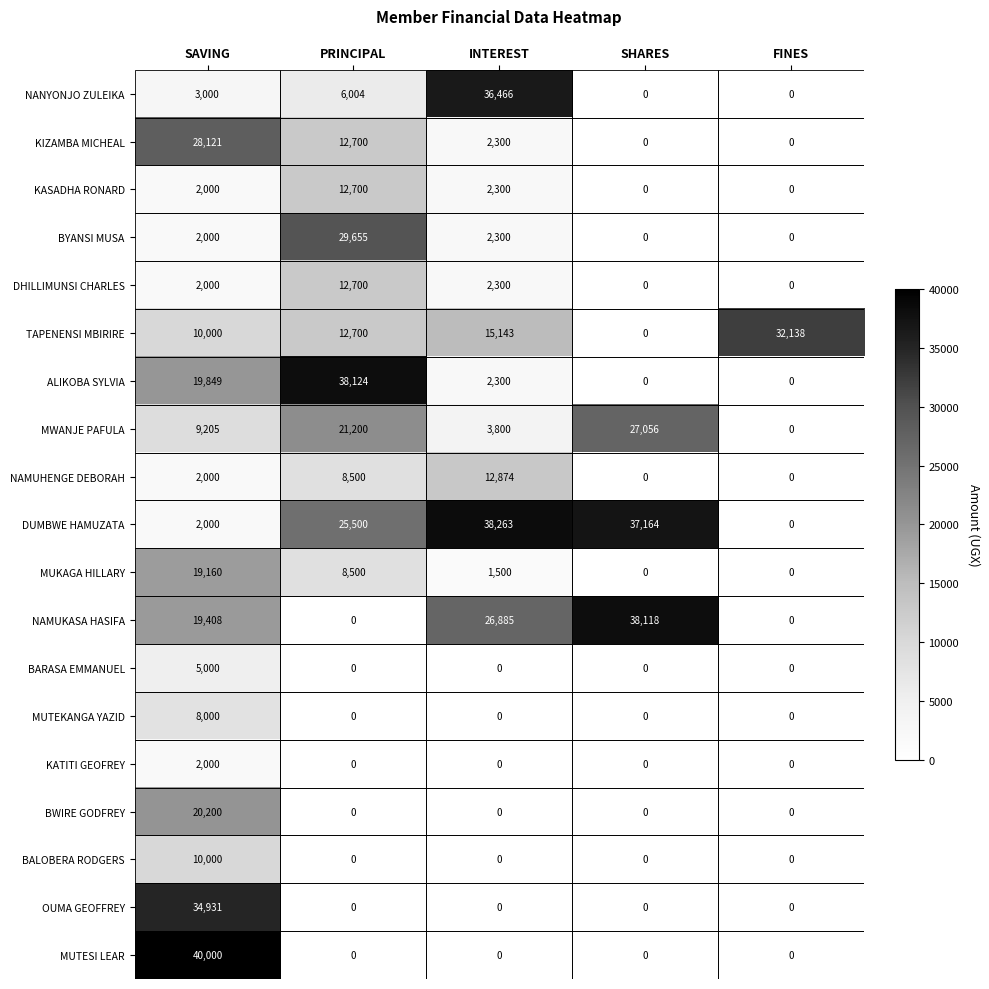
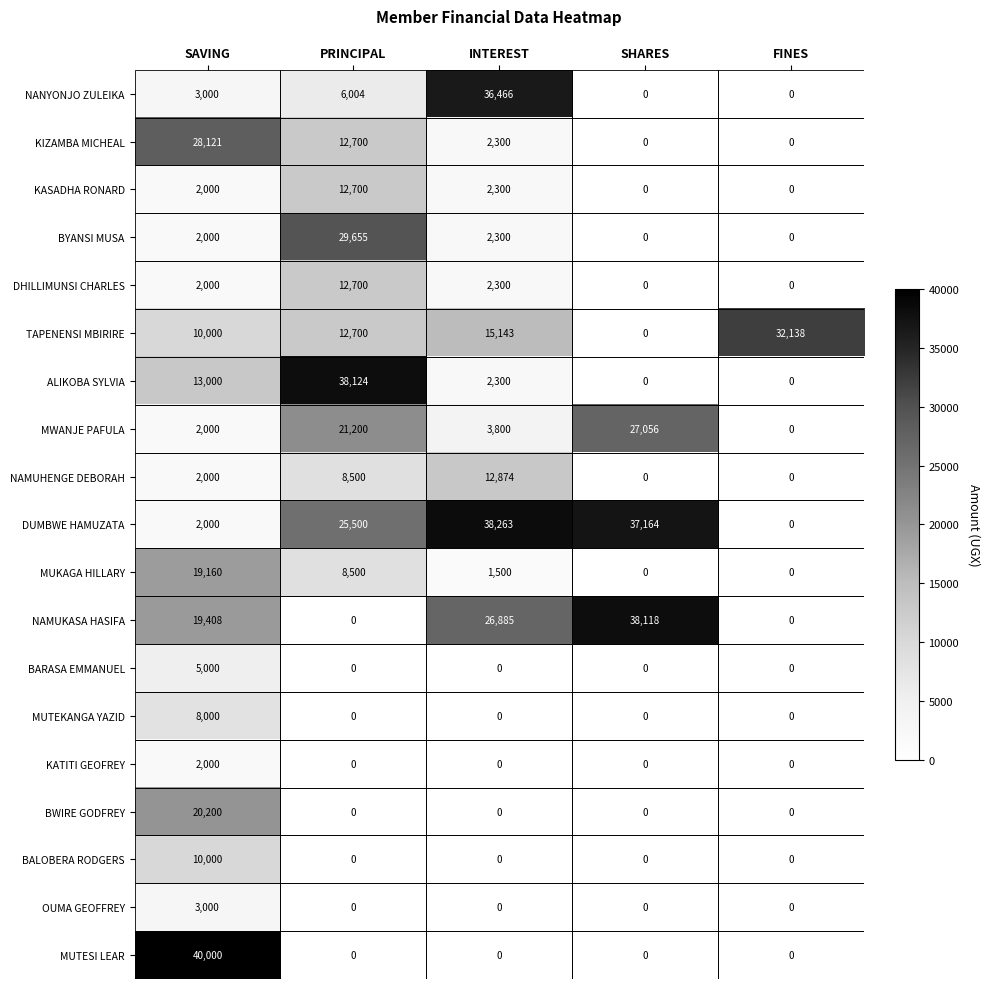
ALIKOBA SYLVIA, SAVING: 19,849 -> 13,000
MWANJE PAFULA, SAVING: 9,205 -> 2,000
OUMA GEOFFREY, SAVING: 34,931 -> 3,000
